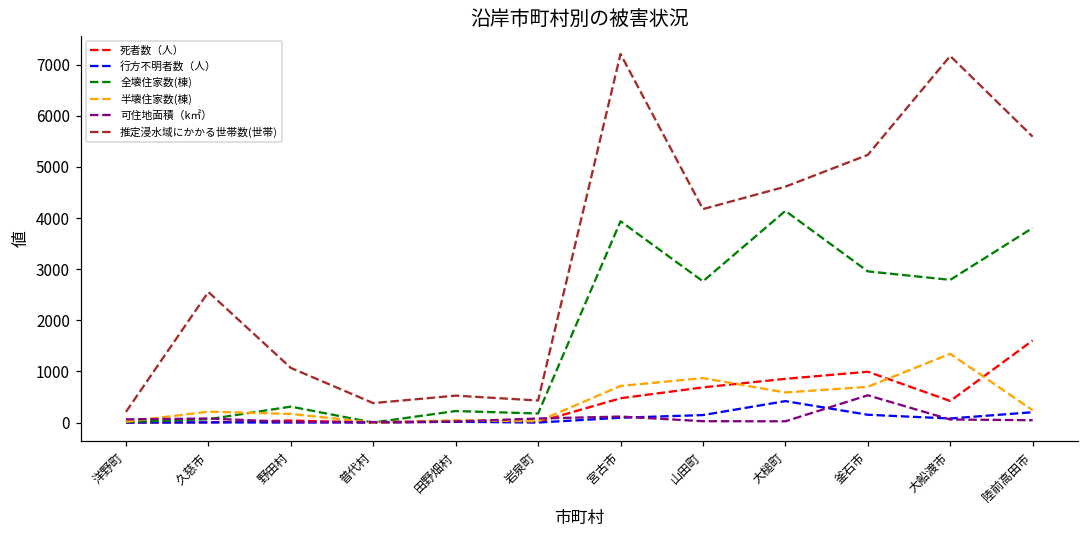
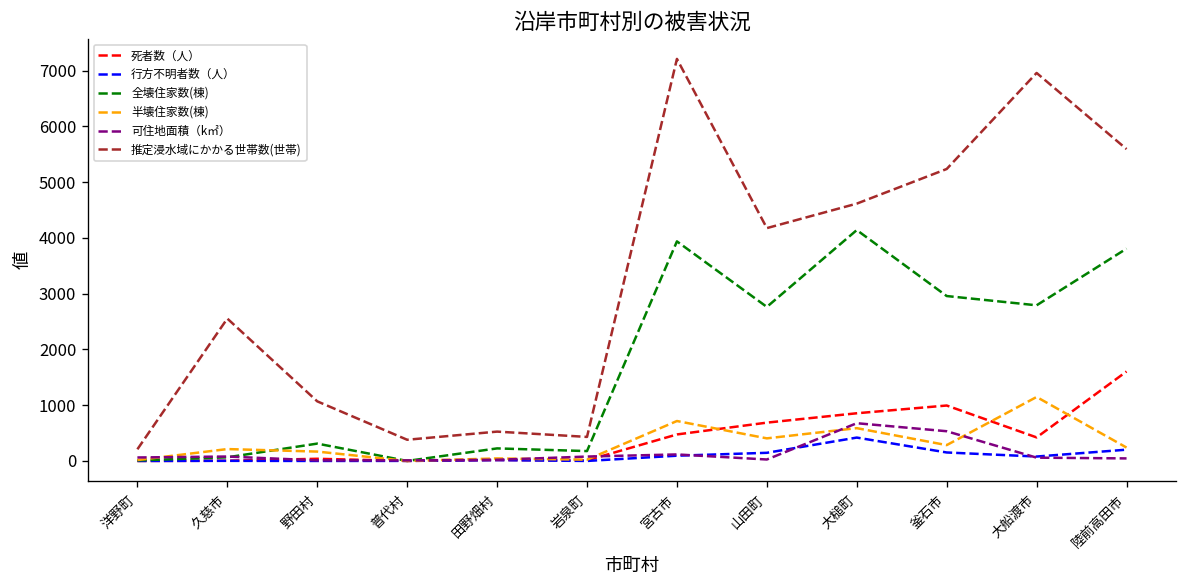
半壊住家数(棟), 山田町: 900 -> 400
可住地面積（k㎡）, 大槌町: 0 -> 700
半壊住家数(棟), 釜石市: 700 -> 300
半壊住家数(棟), 大船渡市: 1300 -> 1100
推定浸水域にかかる世帯数(世帯), 大船渡市: 7200 -> 7000
